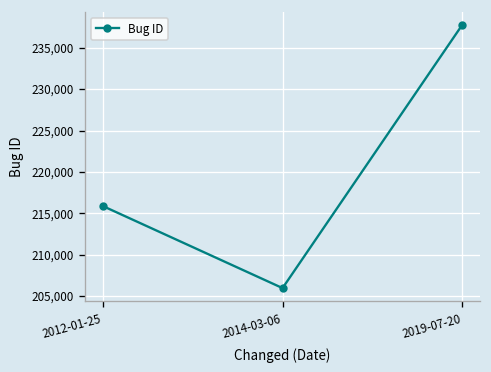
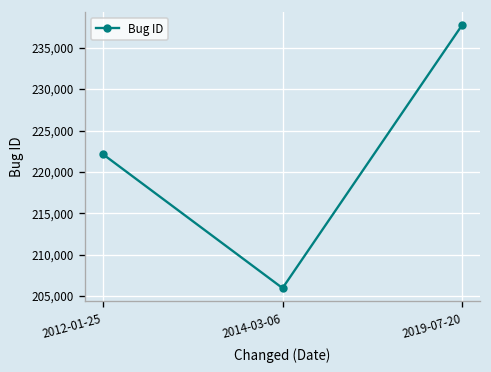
2012-01-25: 216,000 -> 222,000
